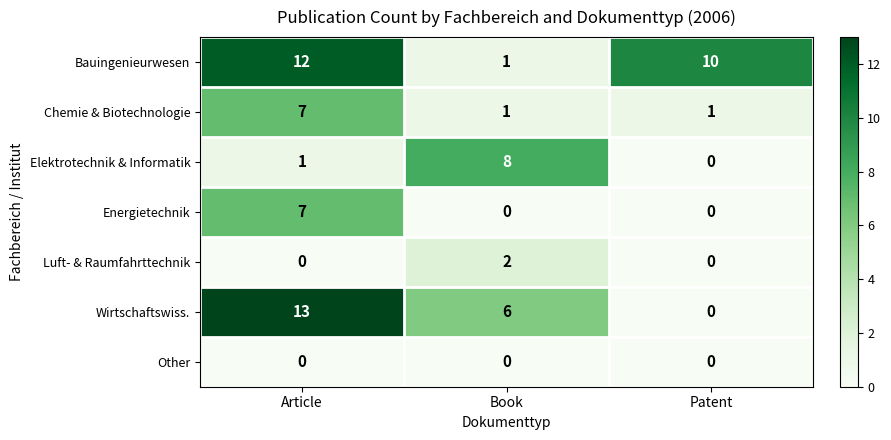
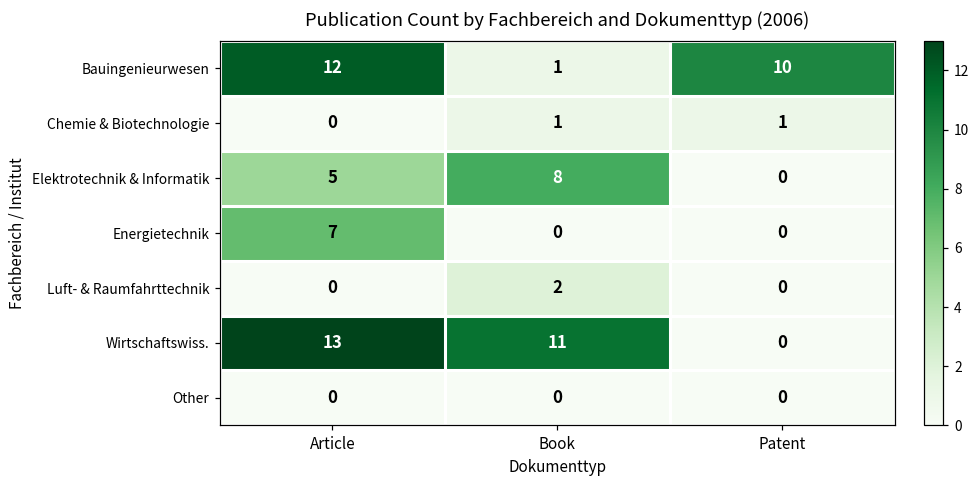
Chemie & Biotechnologie, Article: 7 -> 0
Elektrotechnik & Informatik, Article: 1 -> 5
Wirtschaftswiss., Book: 6 -> 11
